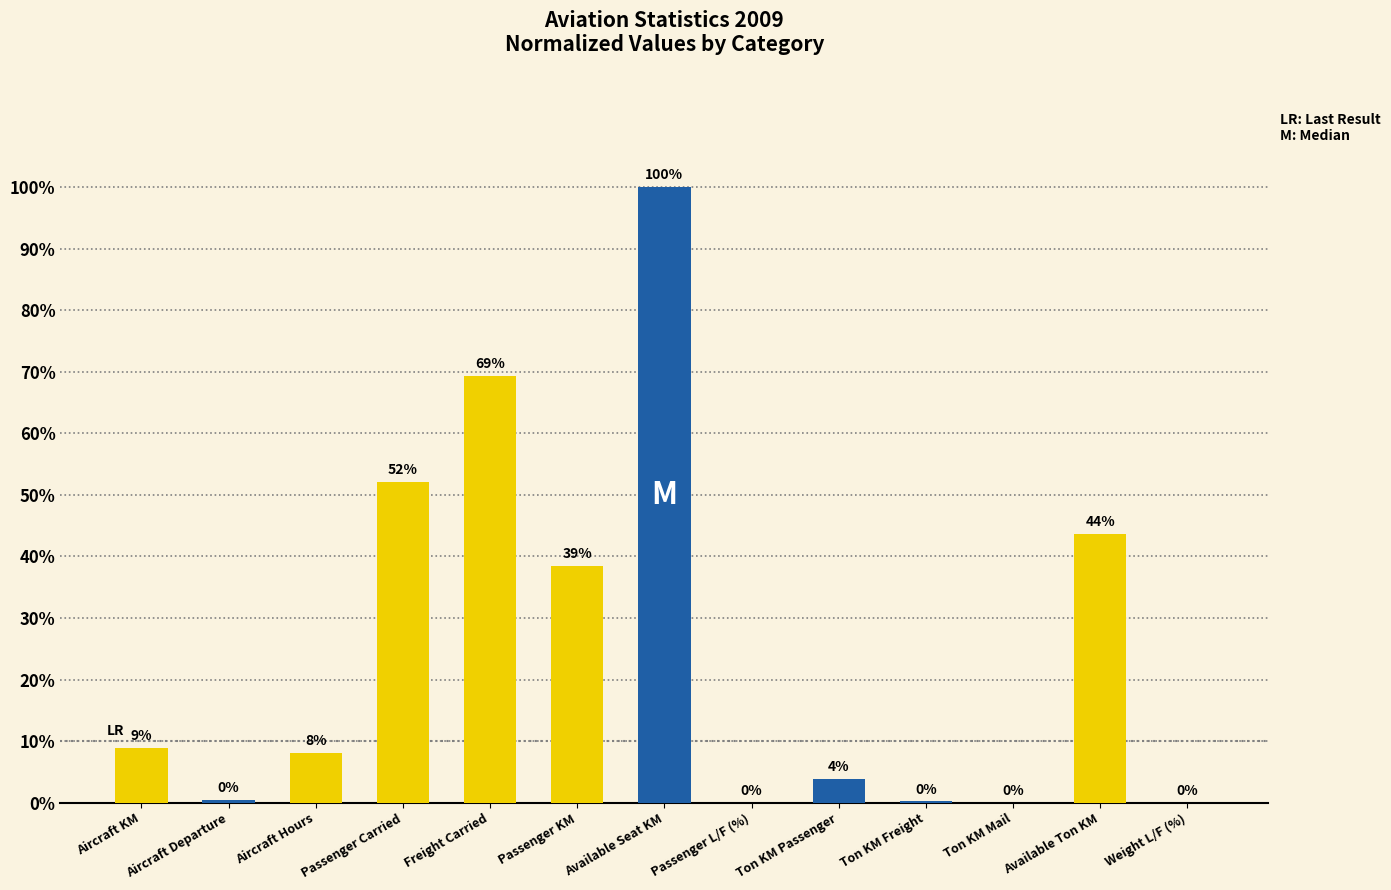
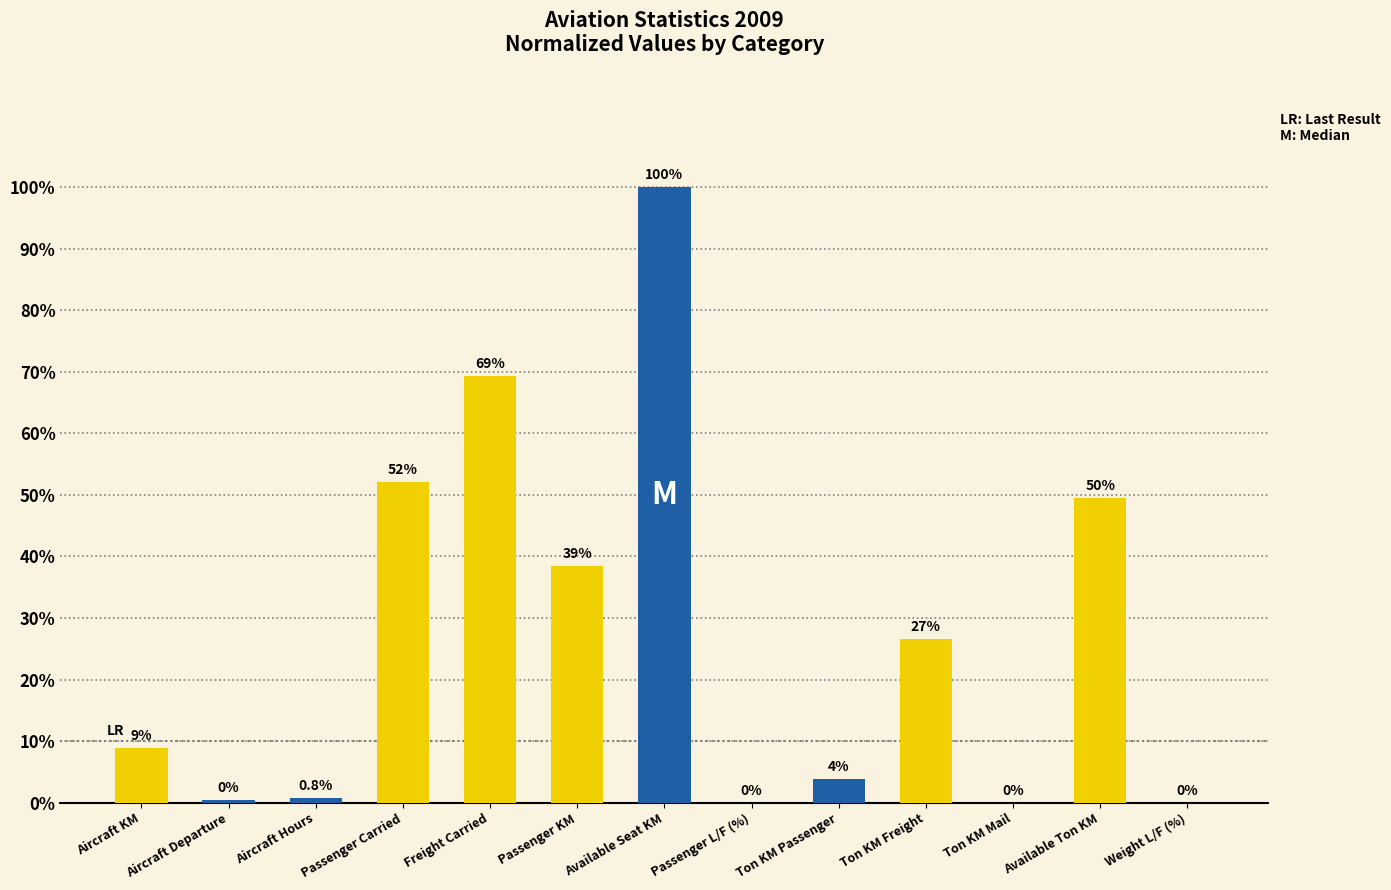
Aircraft Hours: 8% -> 0.8%
Ton KM Freight: 0% -> 27%
Available Ton KM: 44% -> 50%
